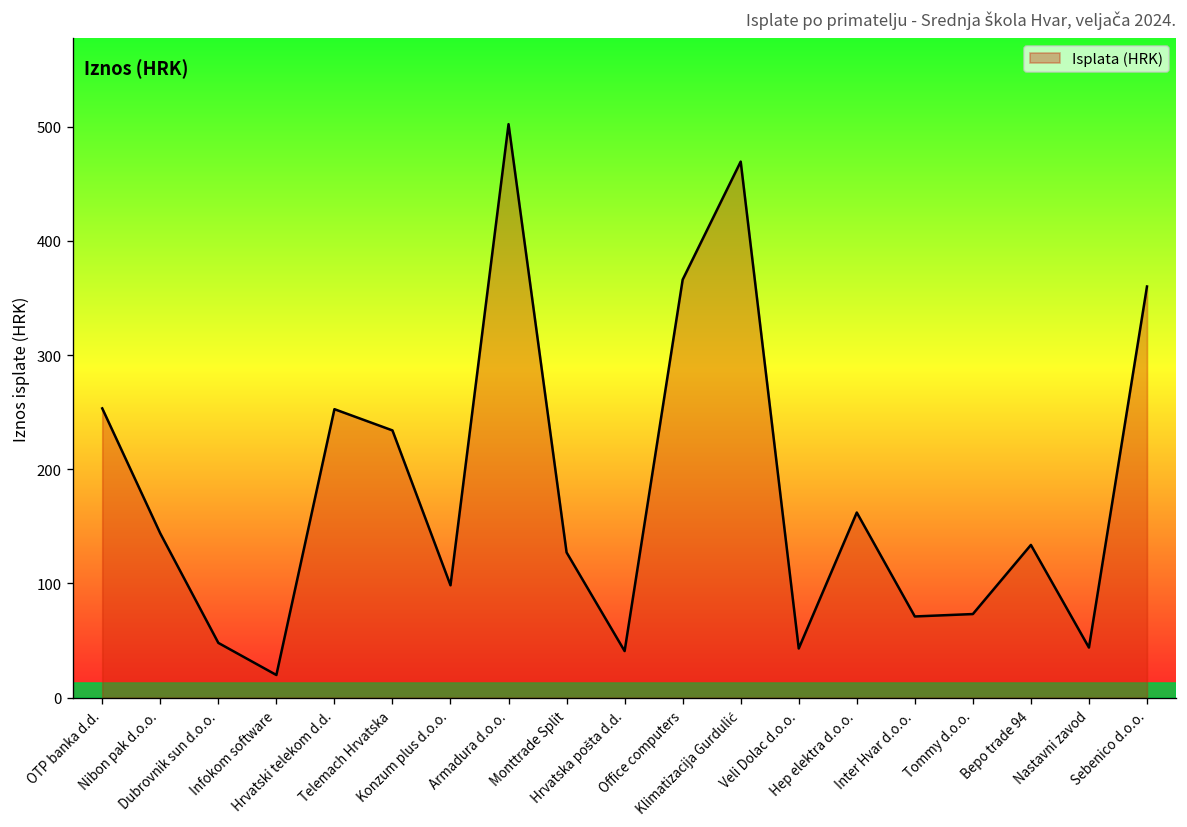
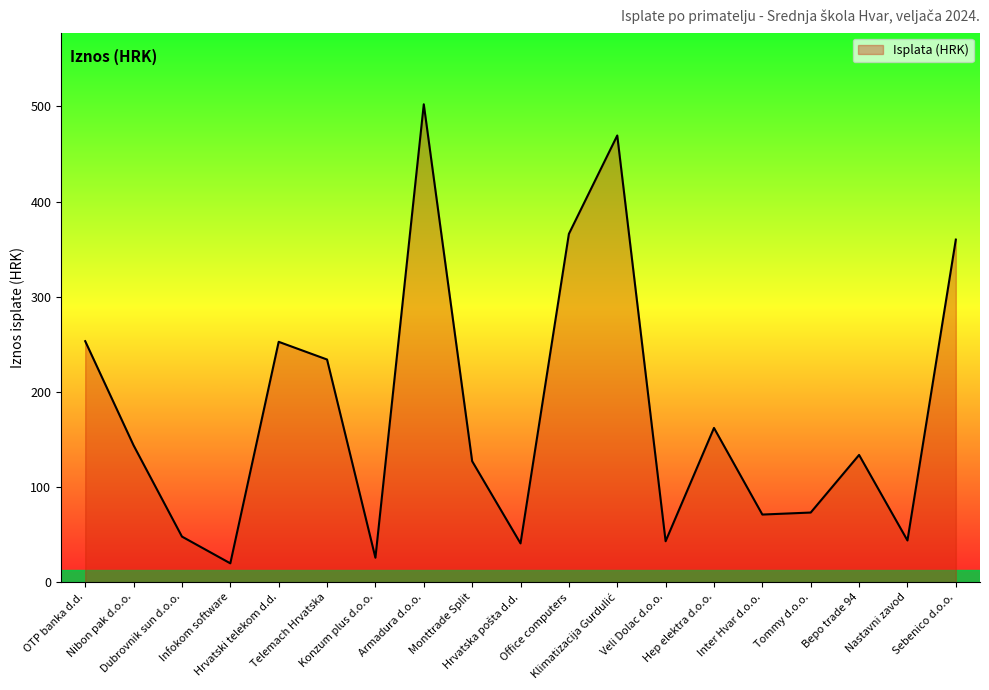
Konzum plus d.o.o.: 100 -> 30
